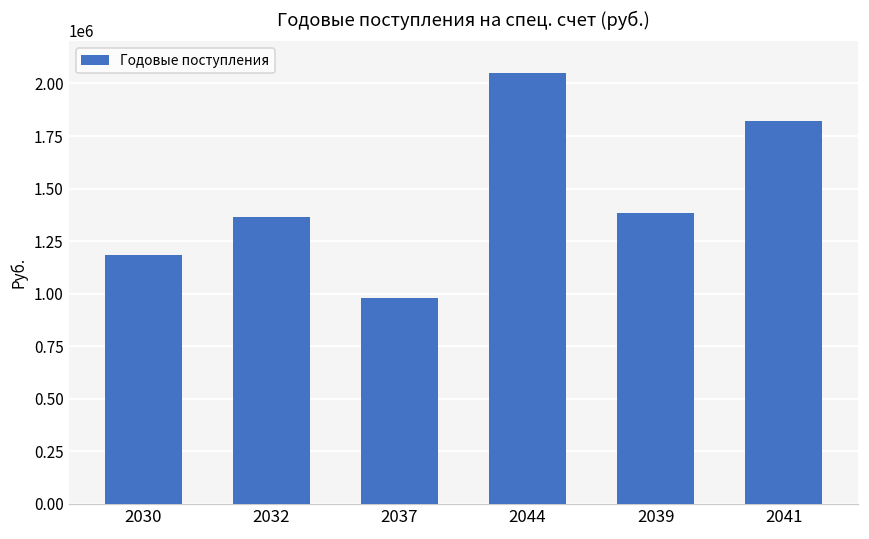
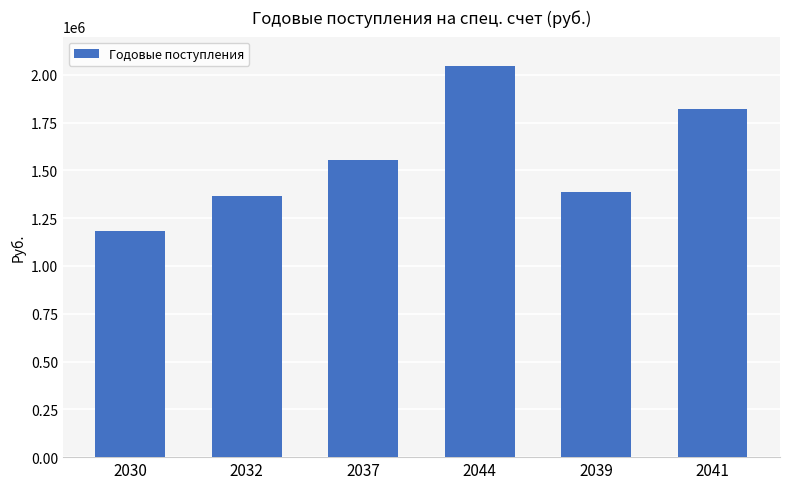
2037: 980000 -> 1560000
